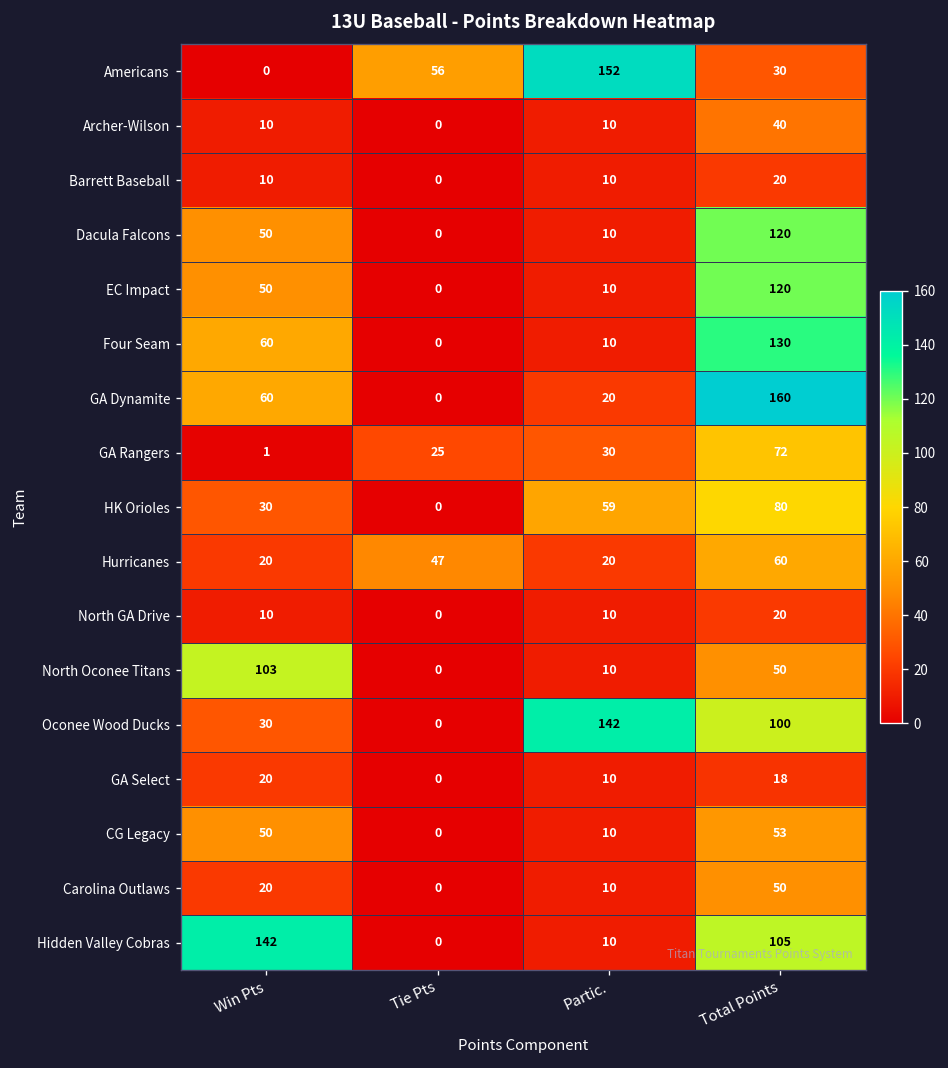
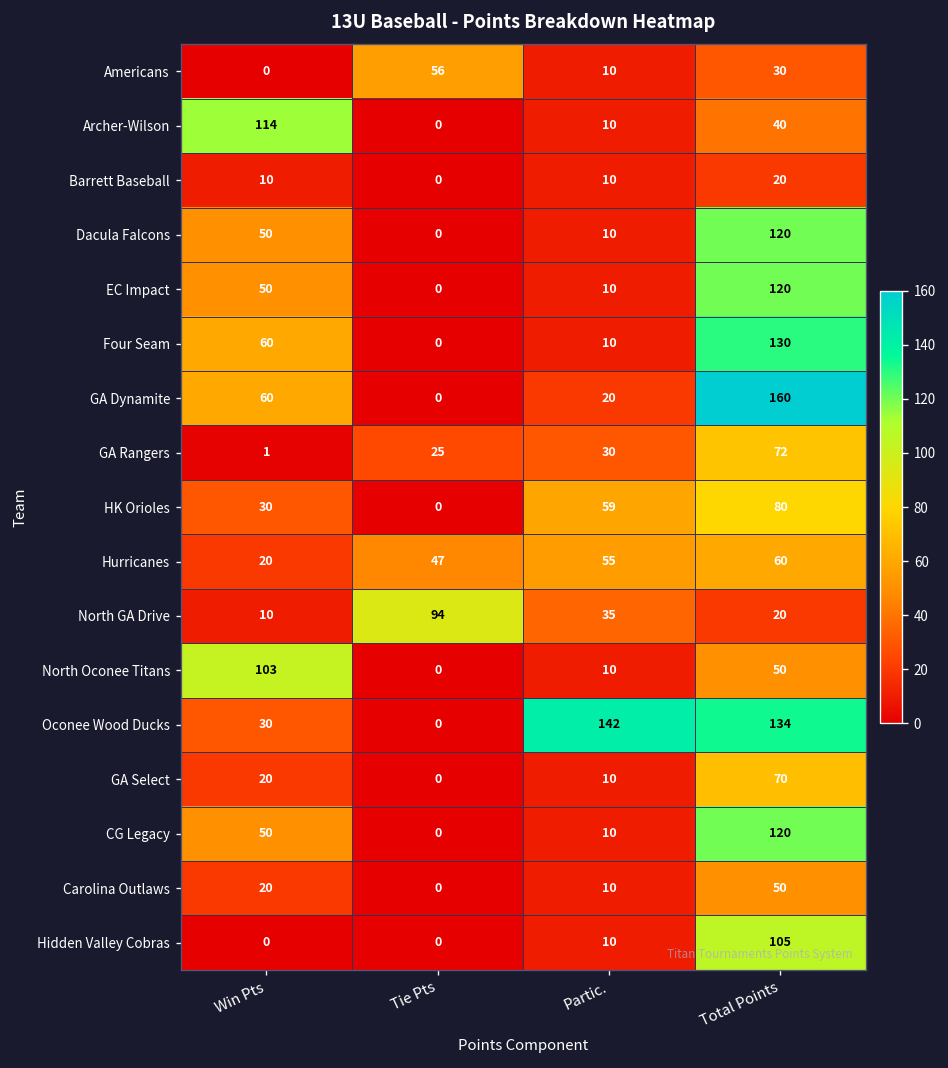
Americans, Partic.: 152 -> 10
Archer-Wilson, Win Pts: 10 -> 114
Hurricanes, Partic.: 20 -> 55
North GA Drive, Tie Pts: 0 -> 94
North GA Drive, Partic.: 10 -> 35
Oconee Wood Ducks, Total Points: 100 -> 134
GA Select, Total Points: 18 -> 70
CG Legacy, Total Points: 53 -> 120
Hidden Valley Cobras, Win Pts: 142 -> 0
